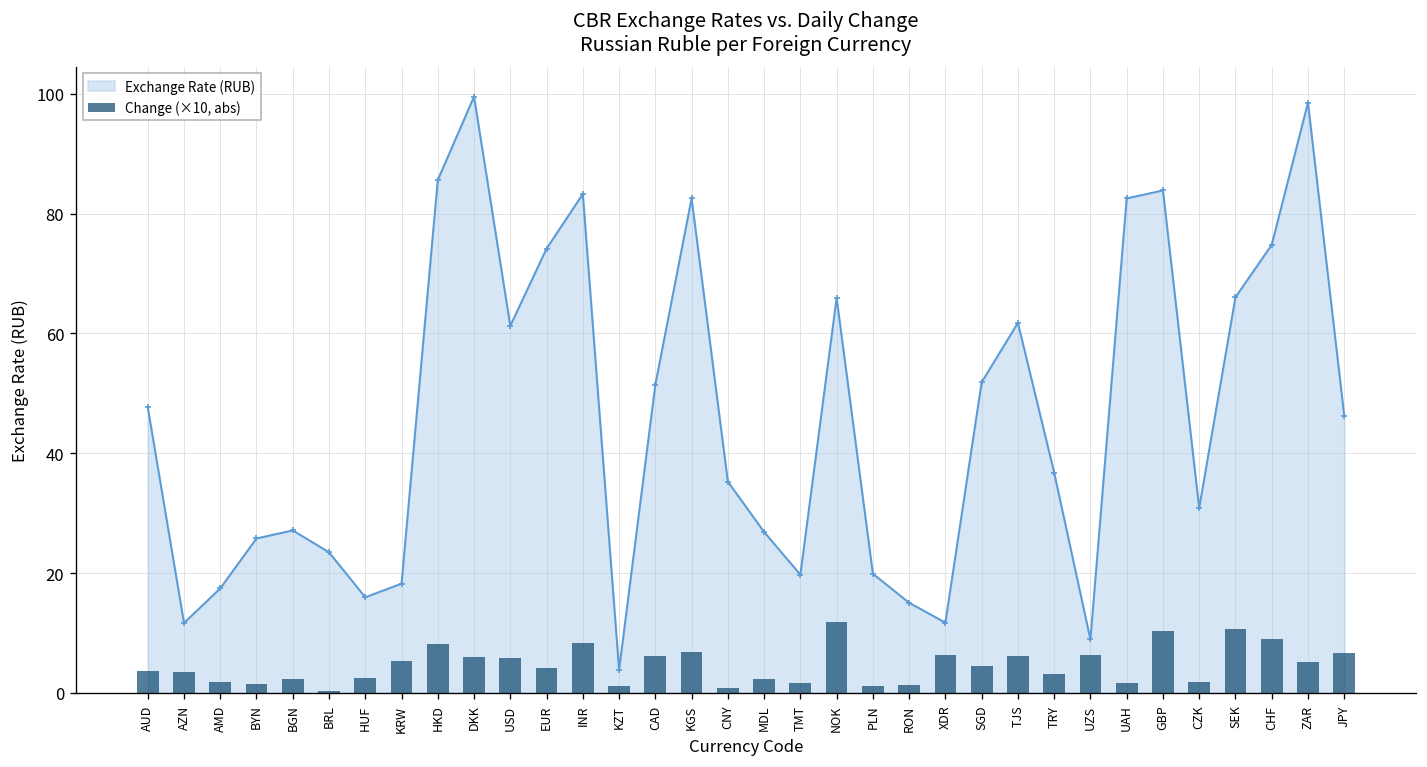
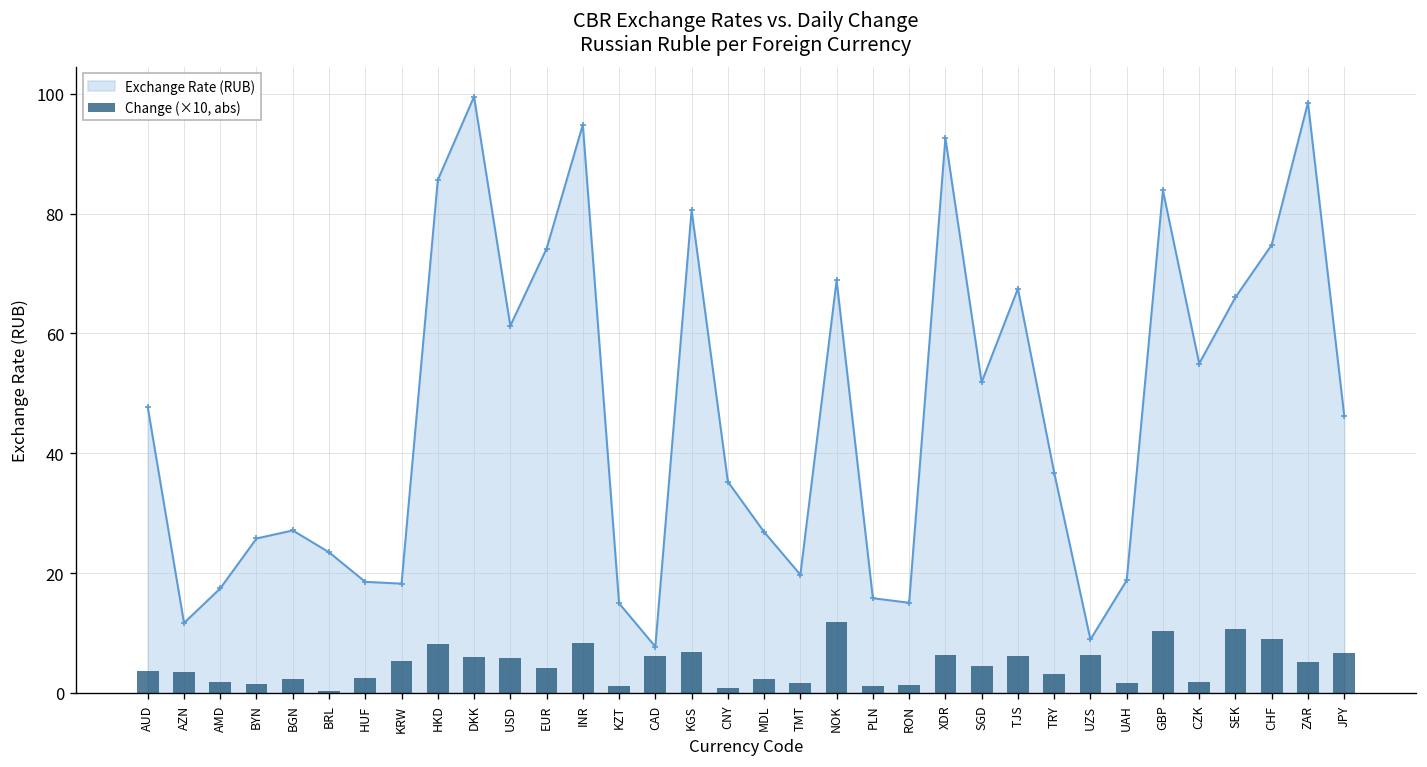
Exchange Rate (RUB), HUF: 16 -> 19
Exchange Rate (RUB), INR: 83 -> 95
Exchange Rate (RUB), KZT: 4 -> 15
Exchange Rate (RUB), CAD: 51 -> 8
Exchange Rate (RUB), KGS: 83 -> 81
Exchange Rate (RUB), NOK: 66 -> 69
Exchange Rate (RUB), PLN: 20 -> 16
Exchange Rate (RUB), XDR: 12 -> 93
Exchange Rate (RUB), TJS: 62 -> 67
Exchange Rate (RUB), UAH: 83 -> 19
Exchange Rate (RUB), CZK: 31 -> 55
